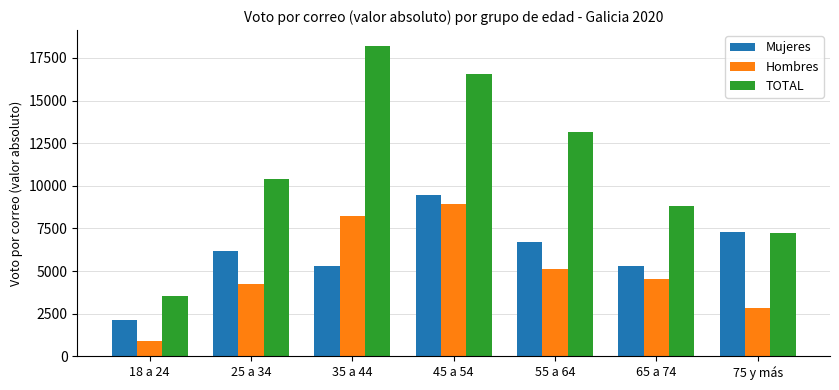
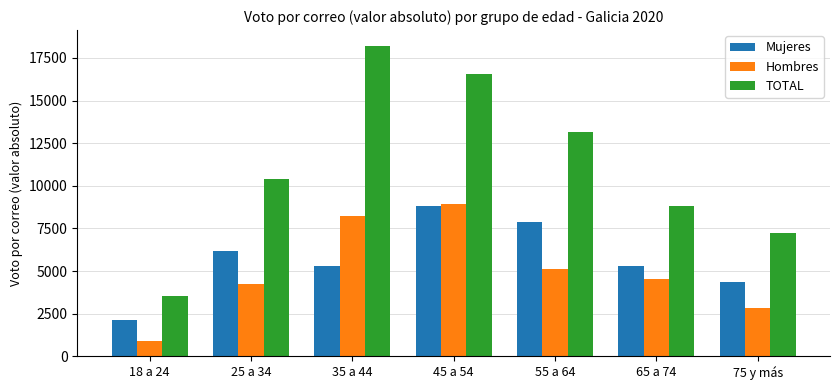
Mujeres, 45 a 54: 9500 -> 8800
Mujeres, 55 a 64: 6700 -> 7900
Mujeres, 75 y más: 7300 -> 4400
